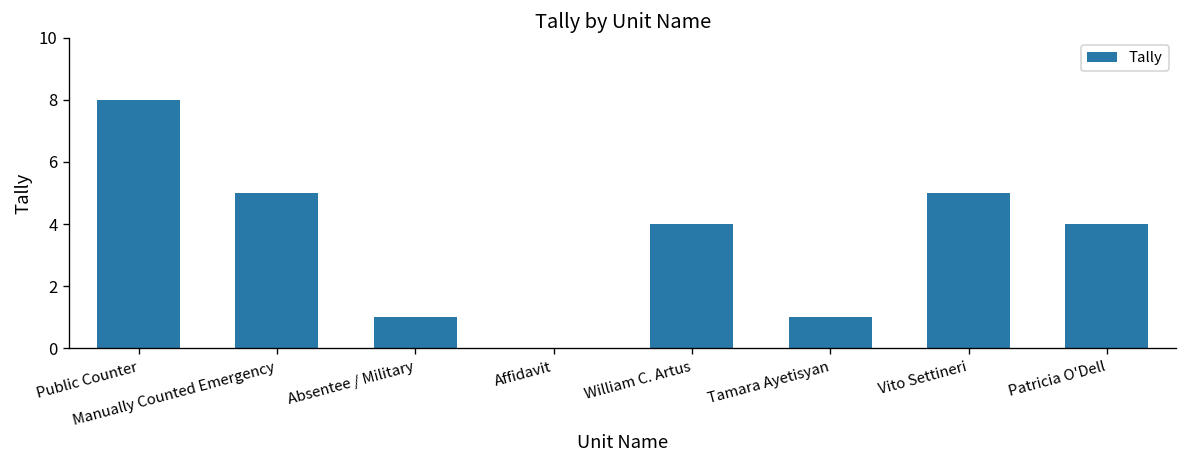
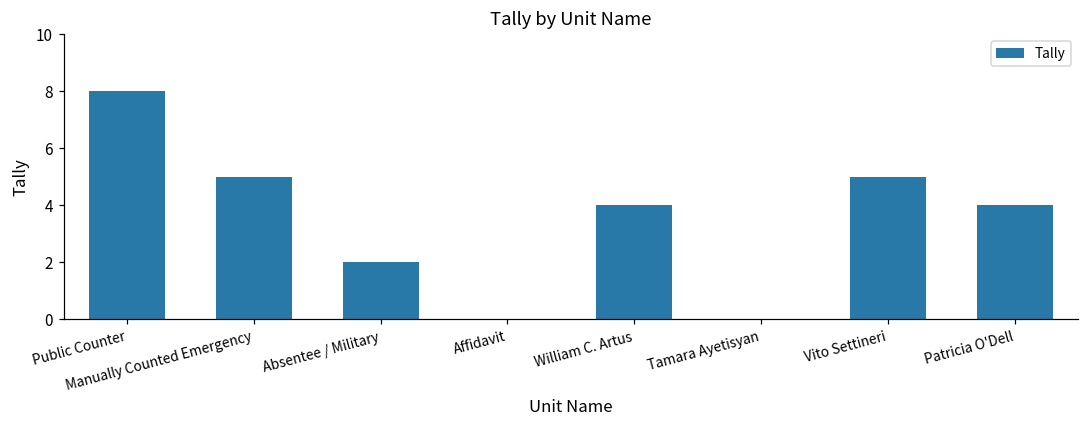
Absentee / Military: 1 -> 2
Tamara Ayetisyan: 1 -> 0
